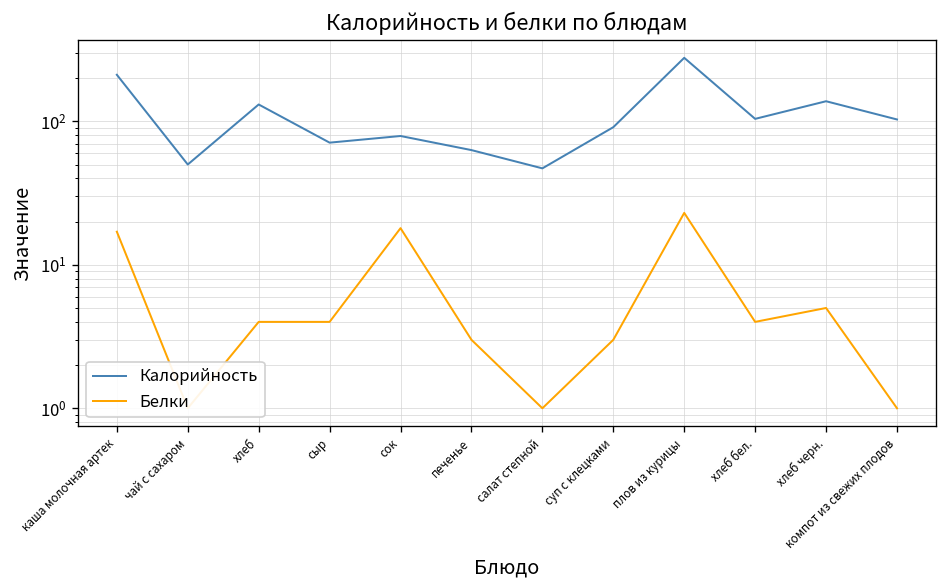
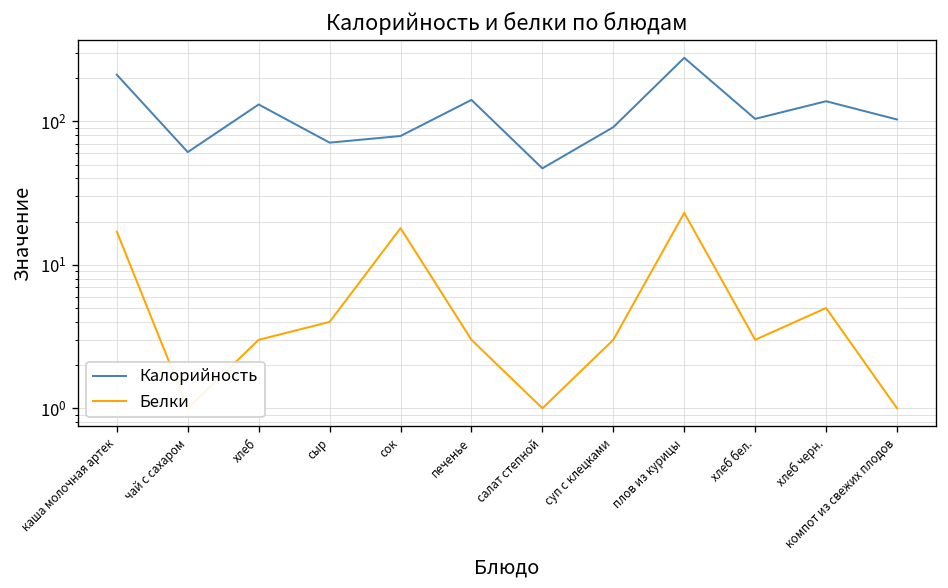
Калорийность, чай с сахаром: 50 -> 60
Белки, хлеб: 4 -> 3
Калорийность, печенье: 60 -> 140
Белки, хлеб бел.: 4 -> 3
